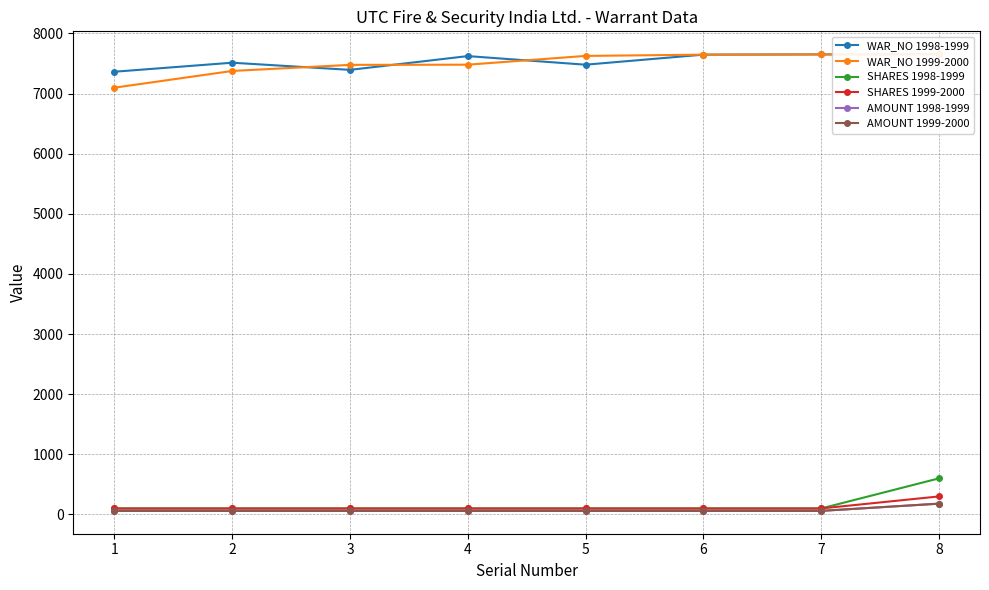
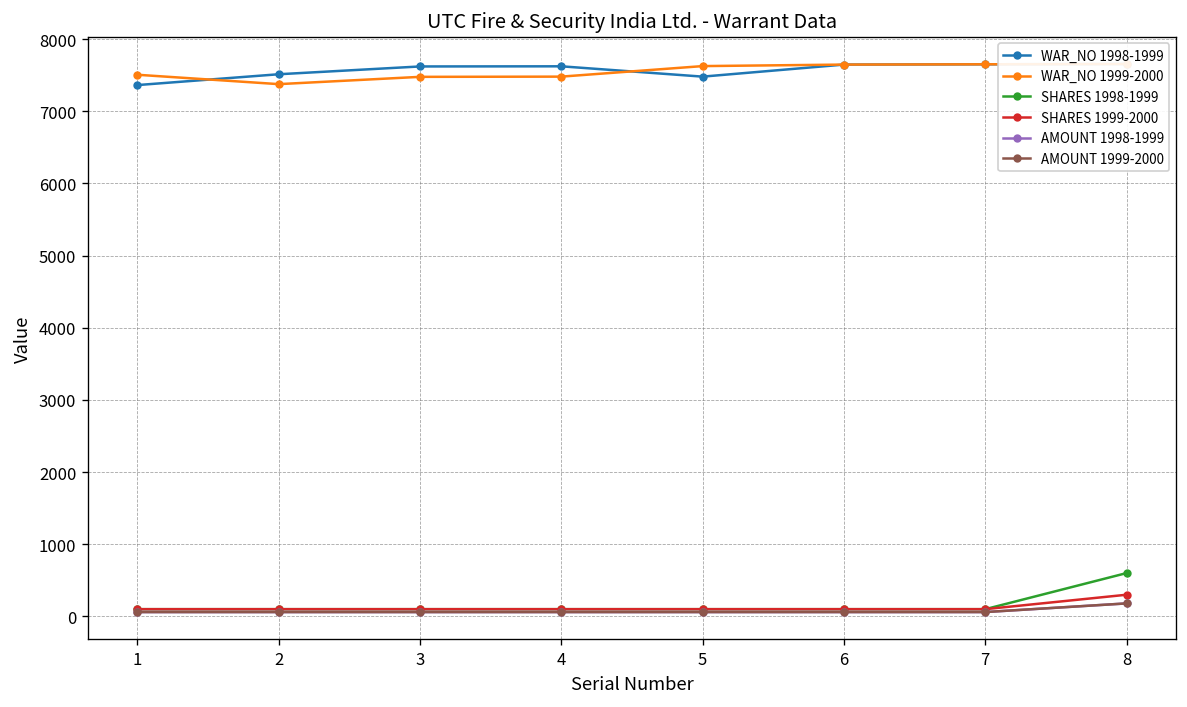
WAR_NO 1999-2000, 1: 7100 -> 7500
WAR_NO 1998-1999, 3: 7400 -> 7600
